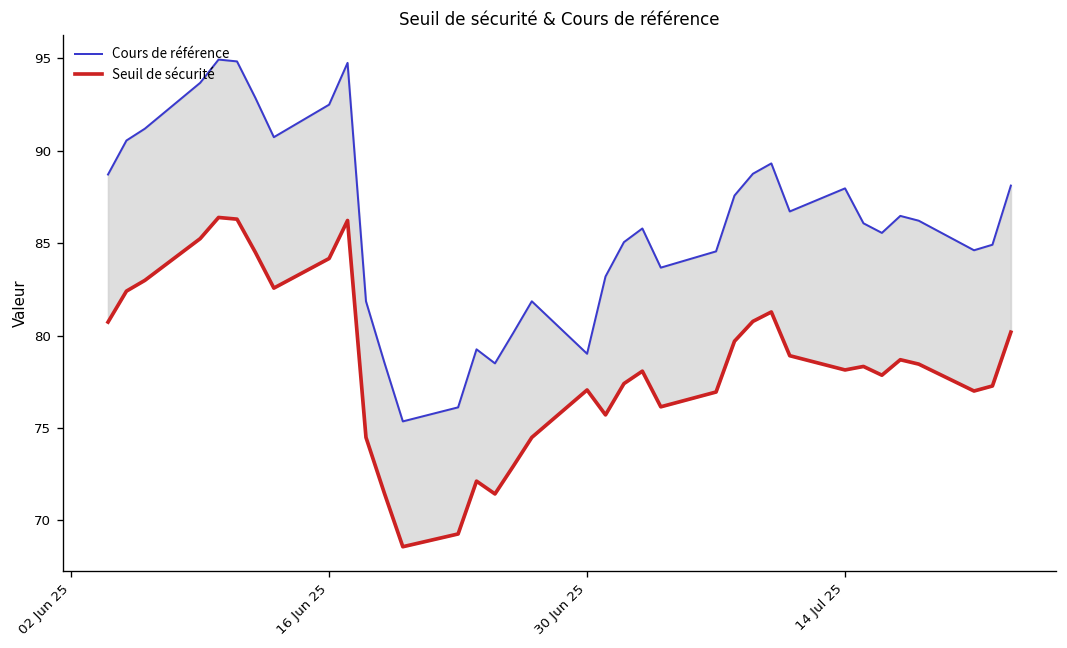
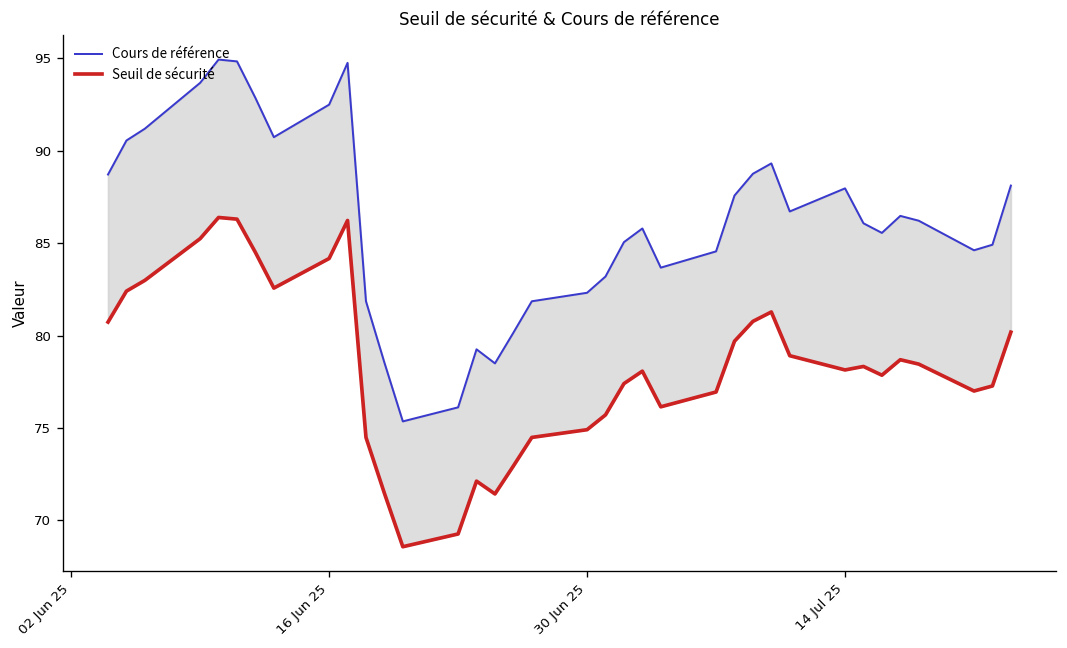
Cours de référence, 30 Jun 25: 79.0 -> 82.3
Seuil de sécurité, 30 Jun 25: 77.1 -> 74.9
